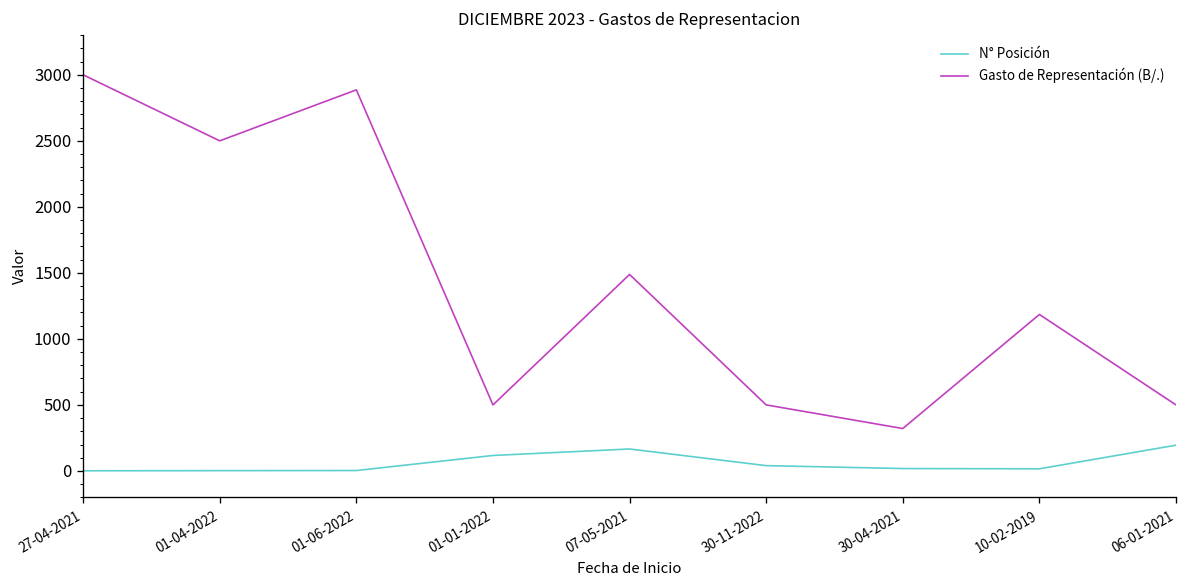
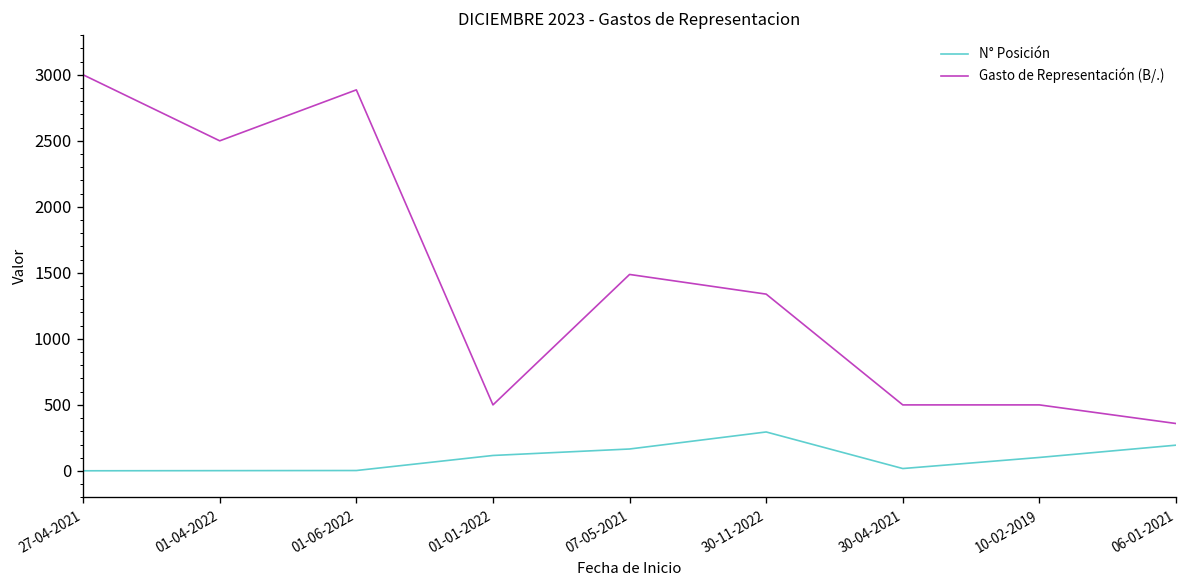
N° Posición, 30-11-2022: 40 -> 300
Gasto de Representación (B/.), 30-11-2022: 500 -> 1340
Gasto de Representación (B/.), 30-04-2021: 320 -> 500
N° Posición, 10-02-2019: 20 -> 100
Gasto de Representación (B/.), 10-02-2019: 1190 -> 500
Gasto de Representación (B/.), 06-01-2021: 500 -> 360
